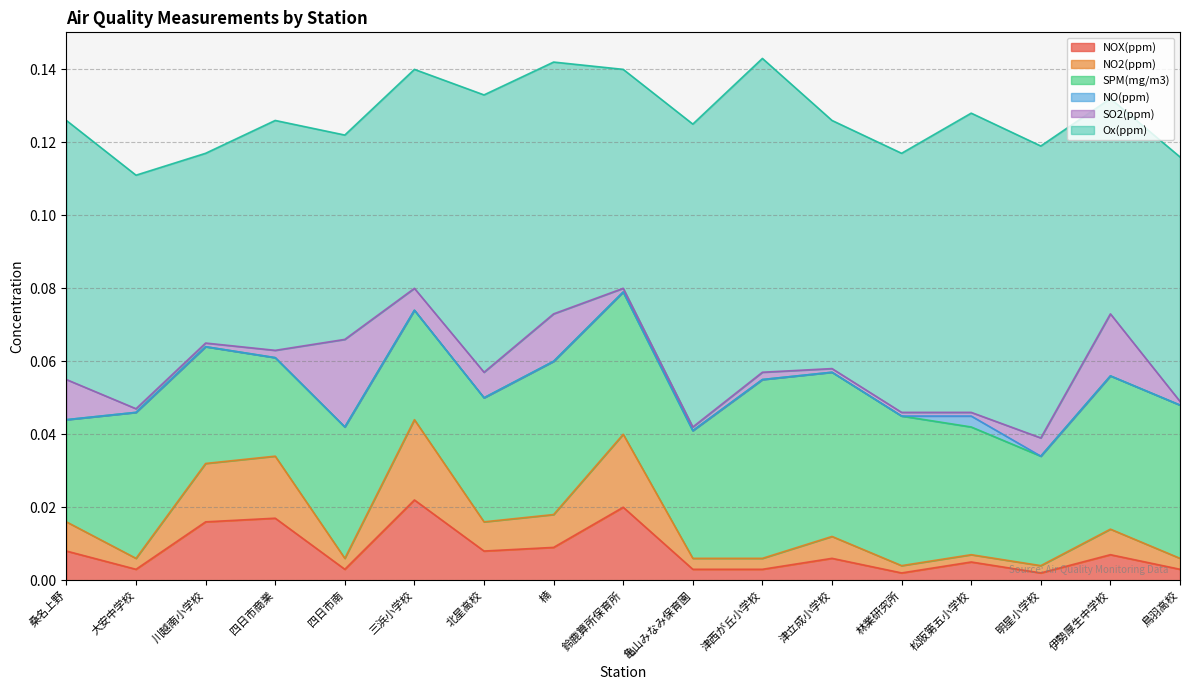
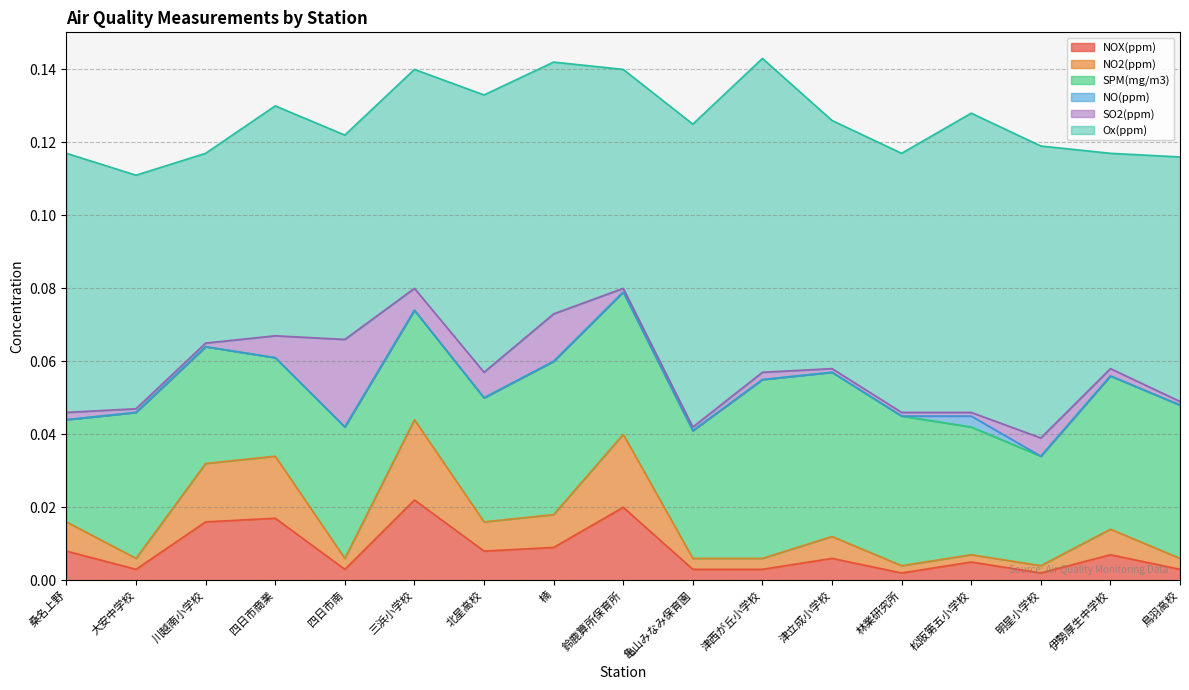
SO2(ppm), 桑名上野: 0.011 -> 0.002
SO2(ppm), 四日市商業: 0.002 -> 0.006
SO2(ppm), 伊勢厚生中学校: 0.017 -> 0.002
